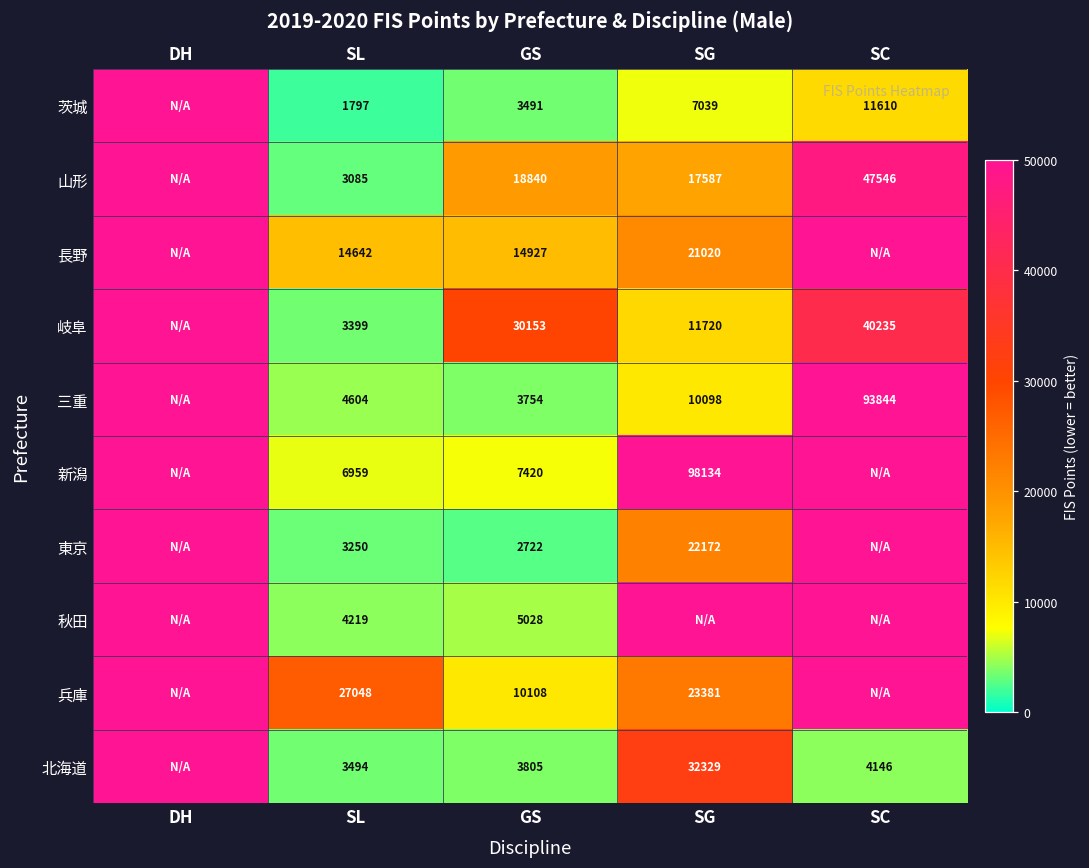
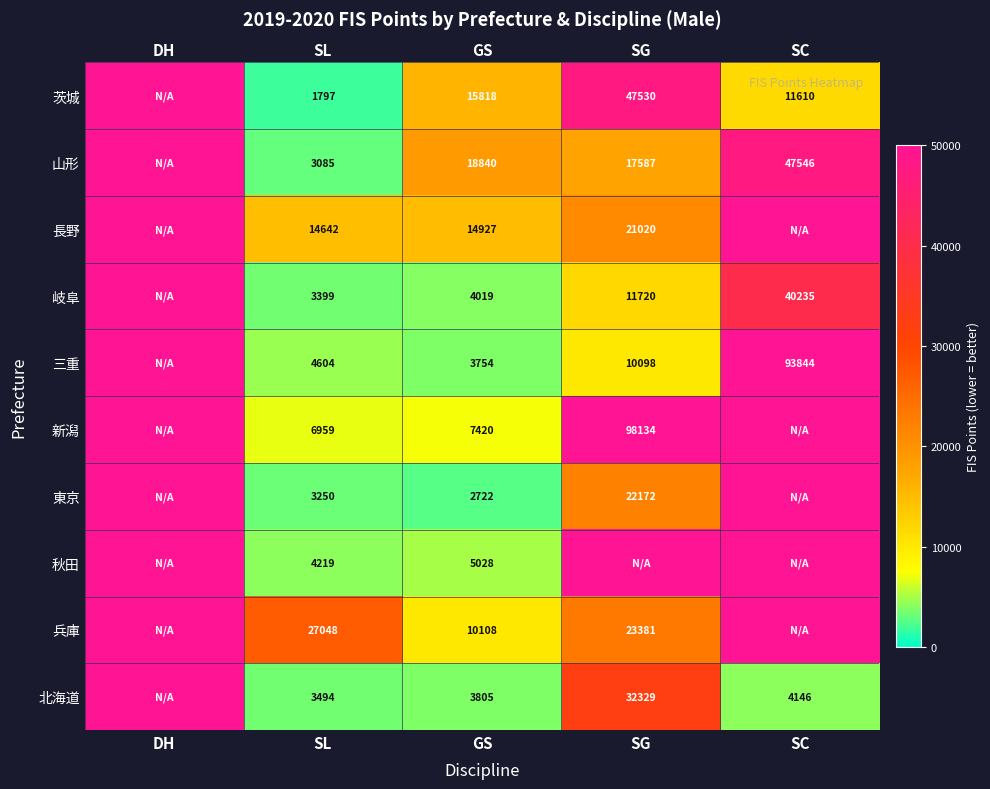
茨城, GS: 3491 -> 15818
茨城, SG: 7039 -> 47530
岐阜, GS: 30153 -> 4019
